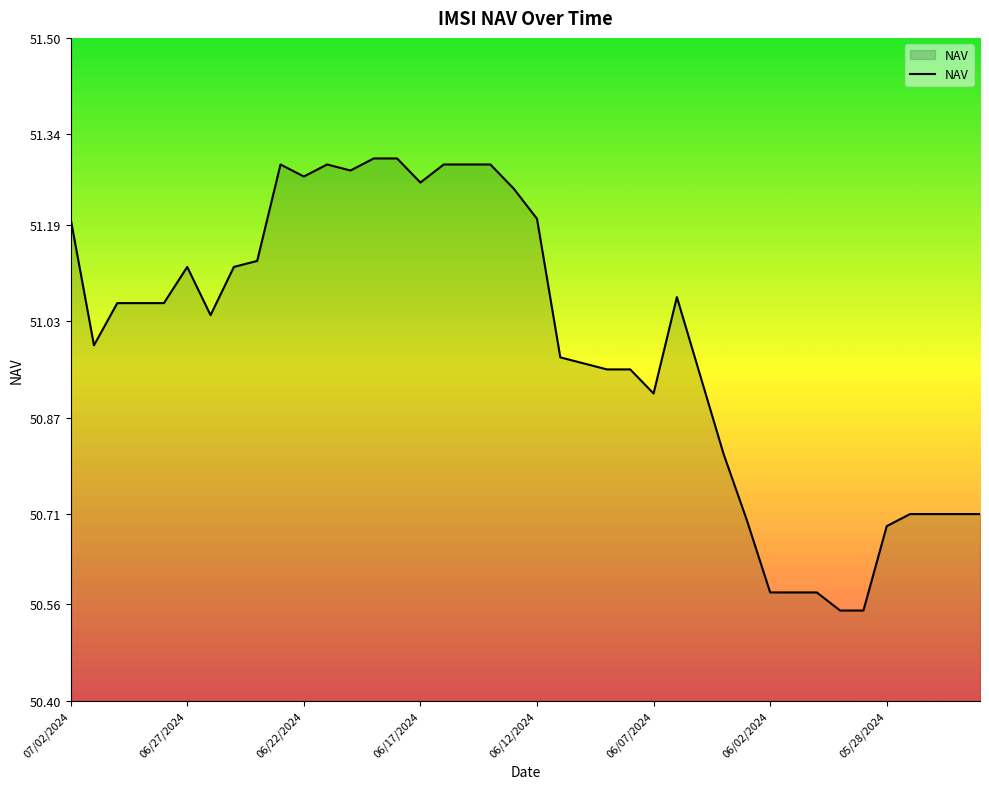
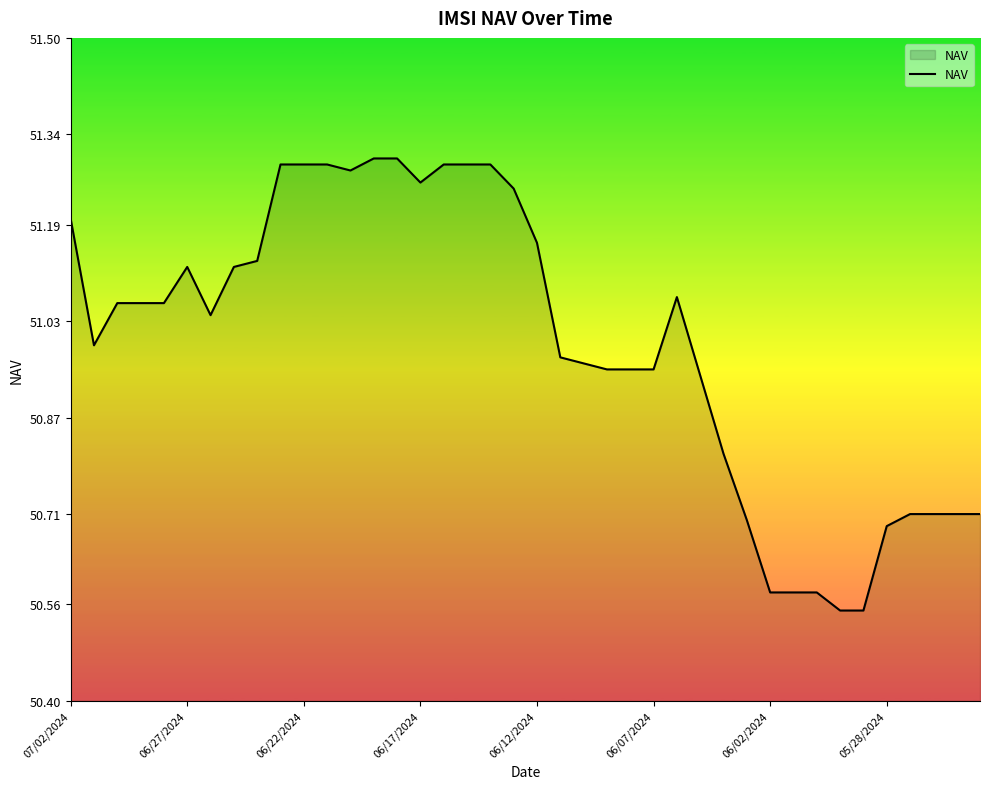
06/22/2024: 51.27 -> 51.29
06/12/2024: 51.20 -> 51.16
06/07/2024: 50.91 -> 50.95
